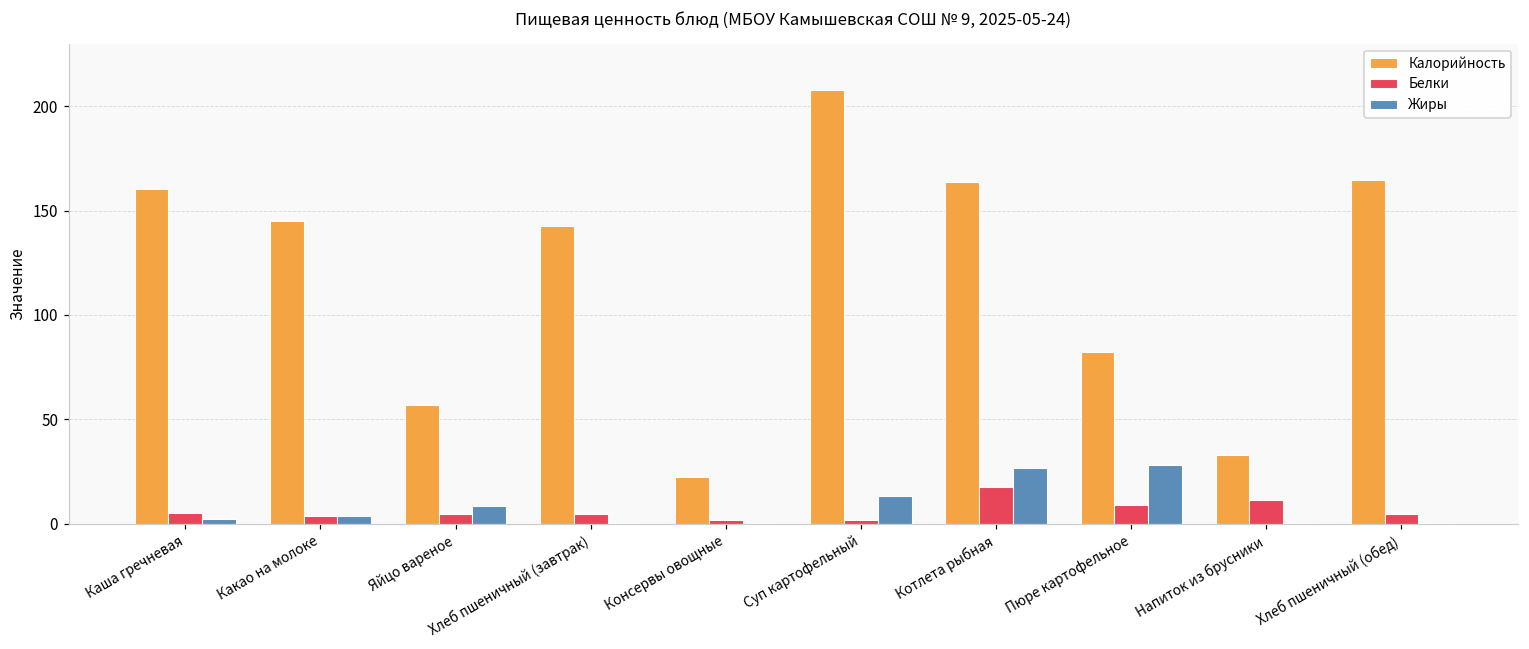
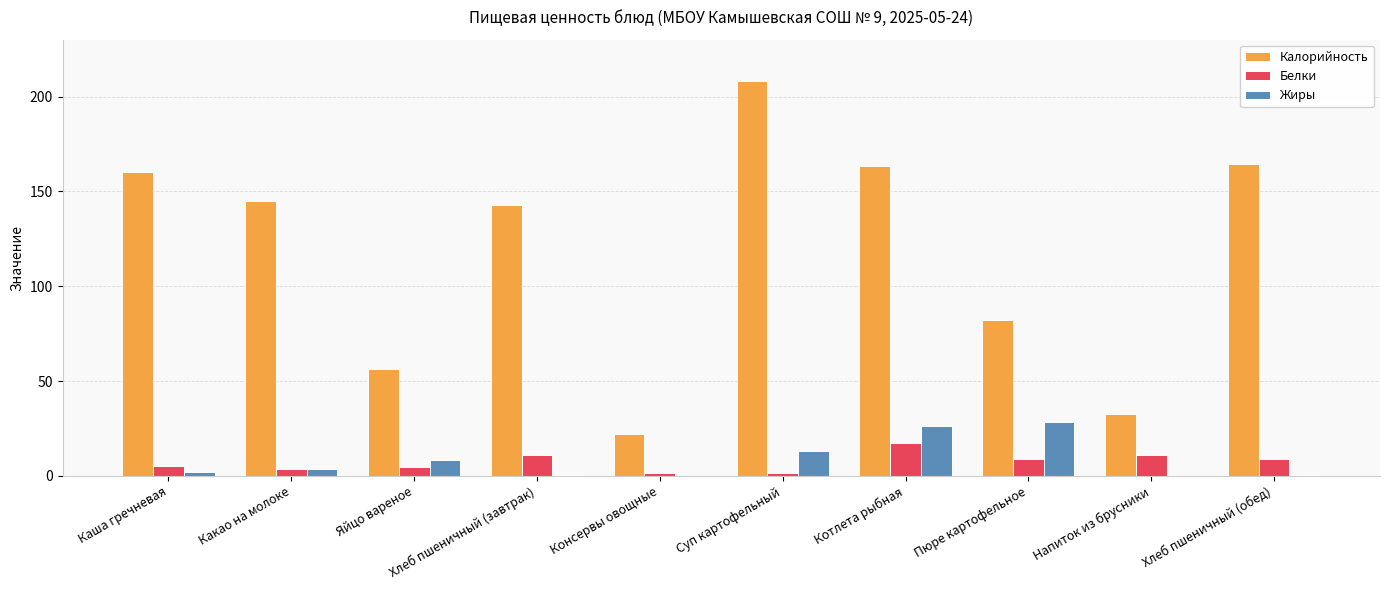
Белки, Хлеб пшеничный (завтрак): 5 -> 11
Белки, Хлеб пшеничный (обед): 5 -> 9
